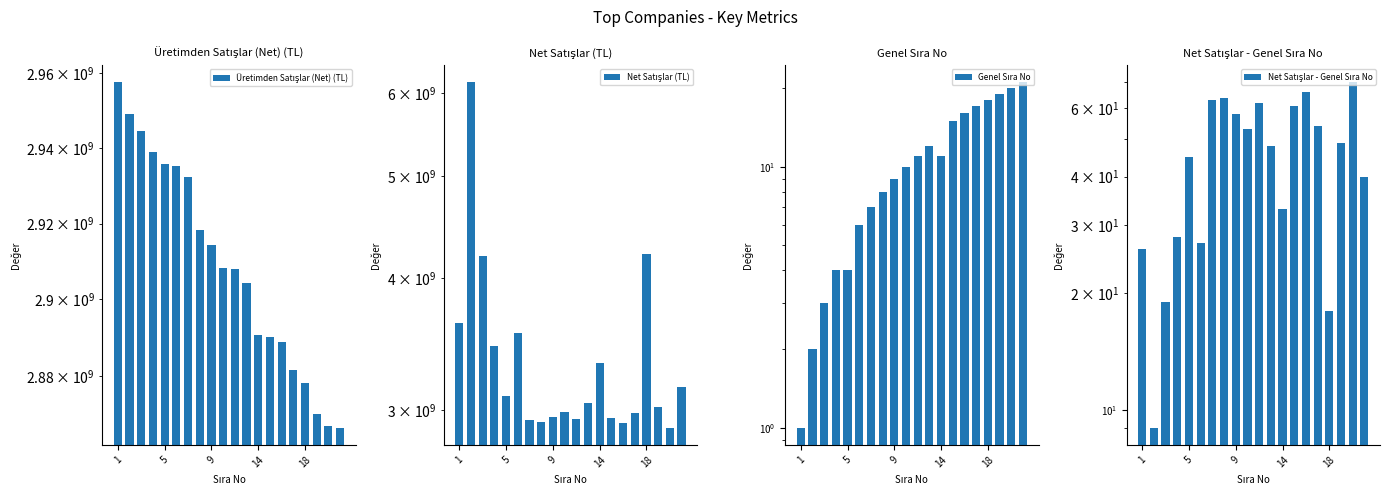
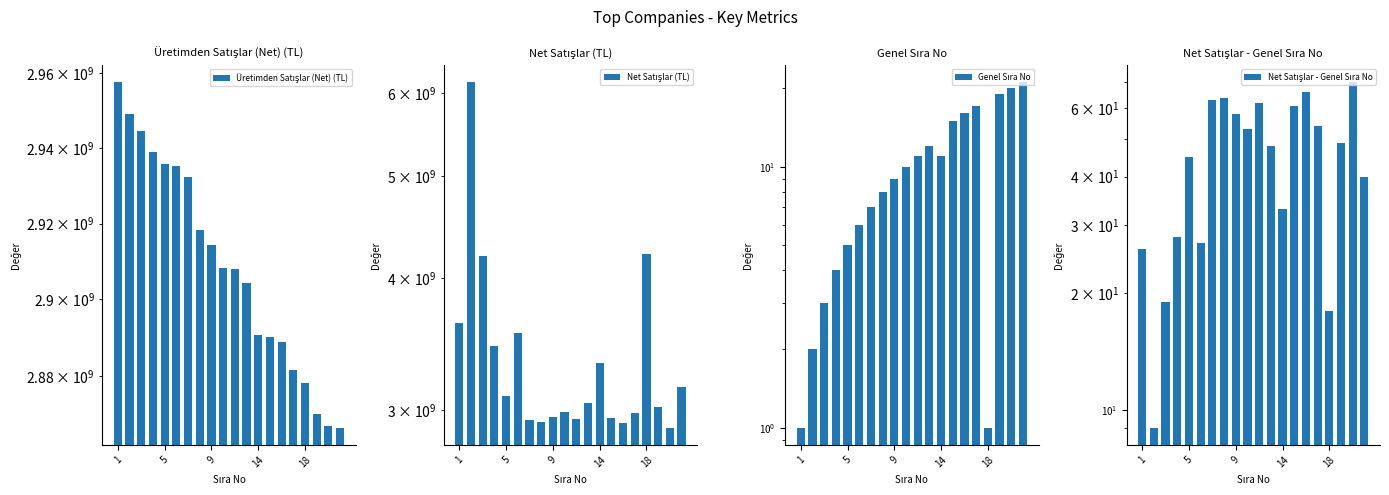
Genel Sıra No, 5: 4 -> 5
Genel Sıra No, 18: 18 -> 1
